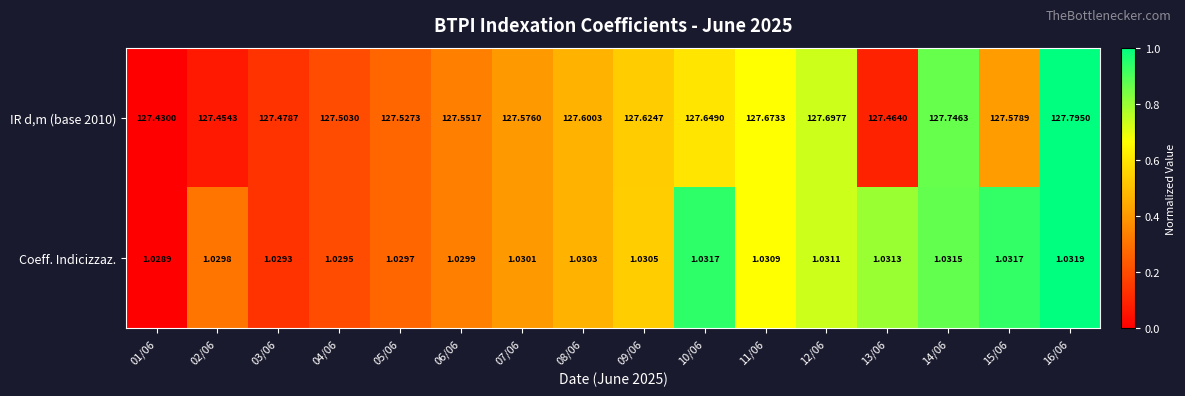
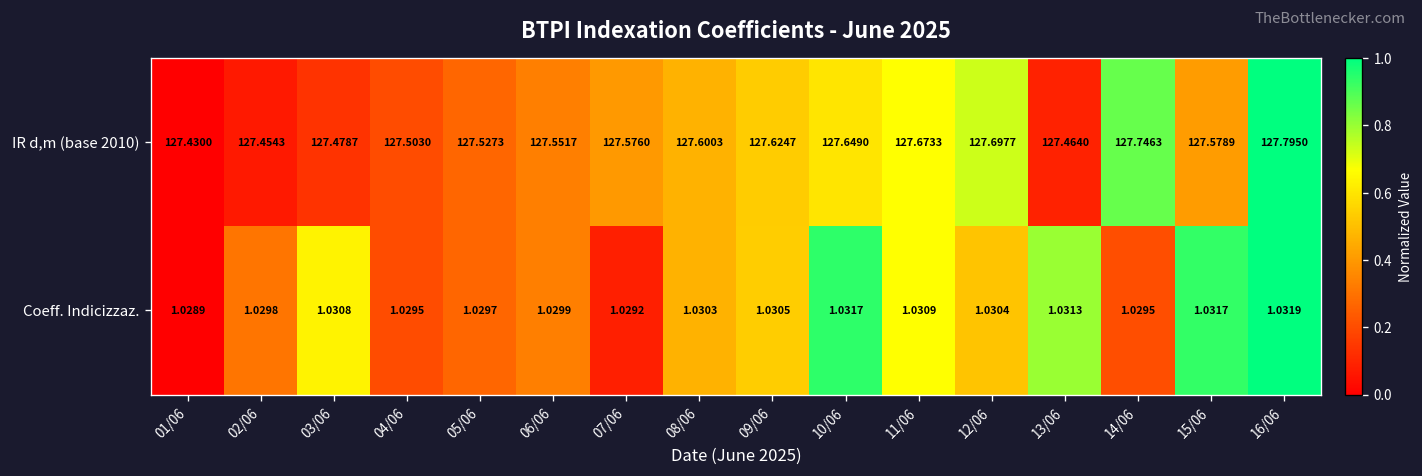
Coeff. Indicizzaz., 03/06: 1.0293 -> 1.0308
Coeff. Indicizzaz., 07/06: 1.0301 -> 1.0292
Coeff. Indicizzaz., 12/06: 1.0311 -> 1.0304
Coeff. Indicizzaz., 14/06: 1.0315 -> 1.0295
